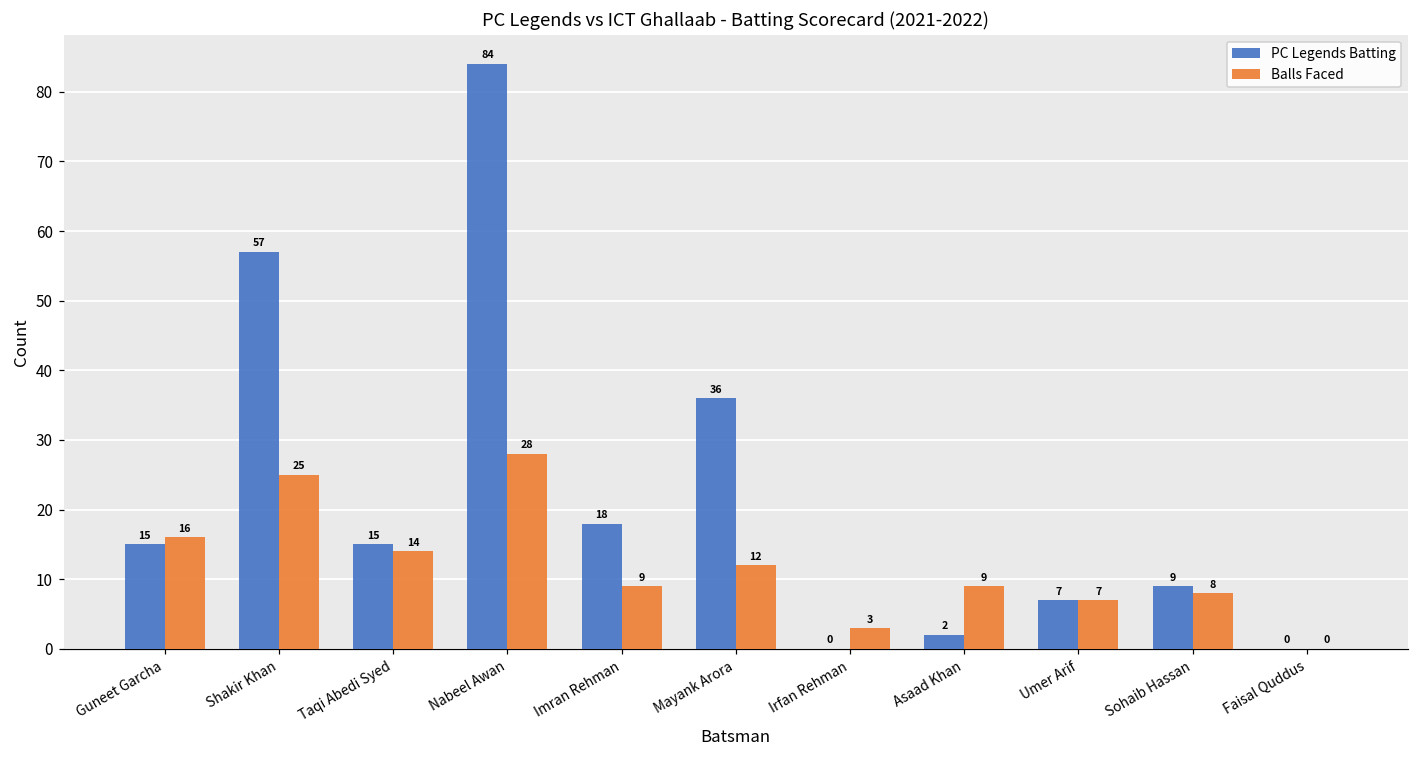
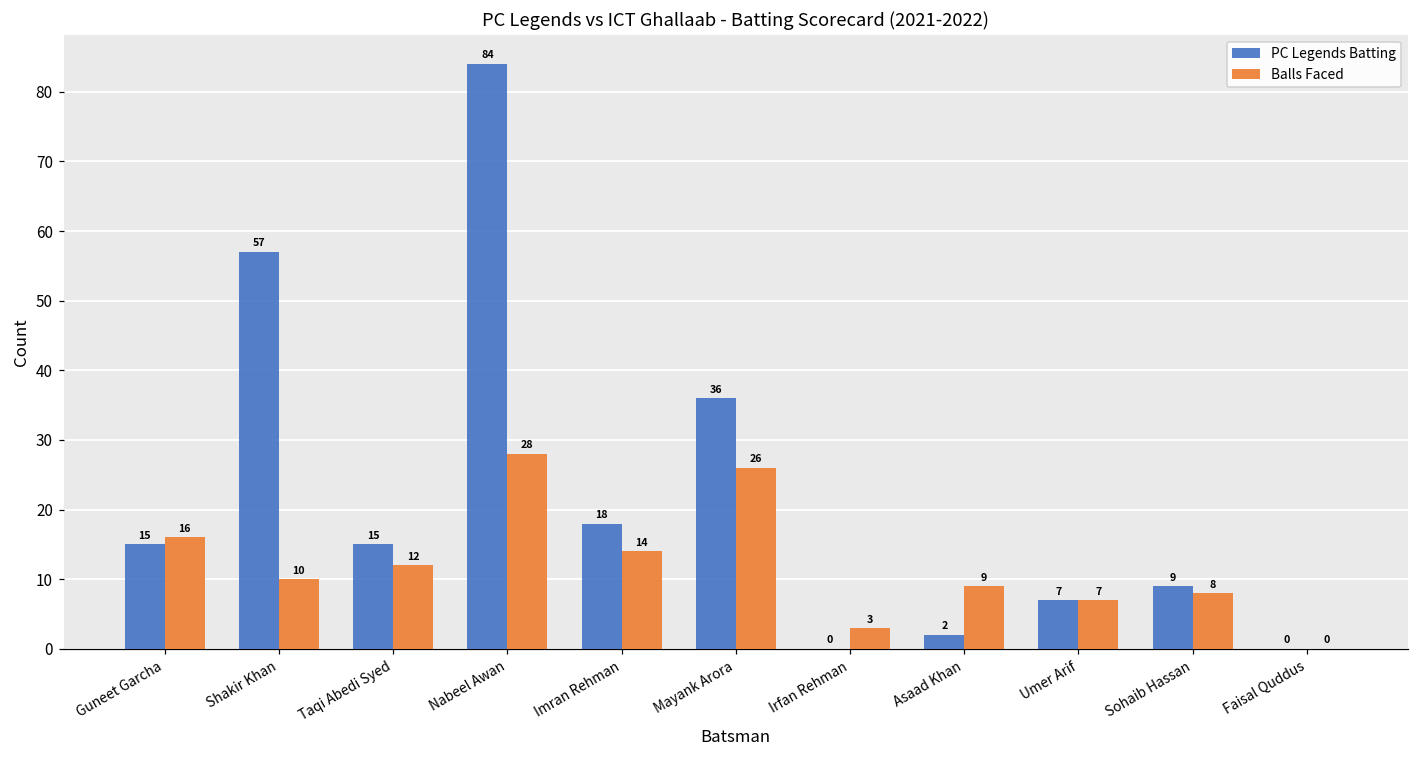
Balls Faced, Shakir Khan: 25 -> 10
Balls Faced, Taqi Abedi Syed: 14 -> 12
Balls Faced, Imran Rehman: 9 -> 14
Balls Faced, Mayank Arora: 12 -> 26
